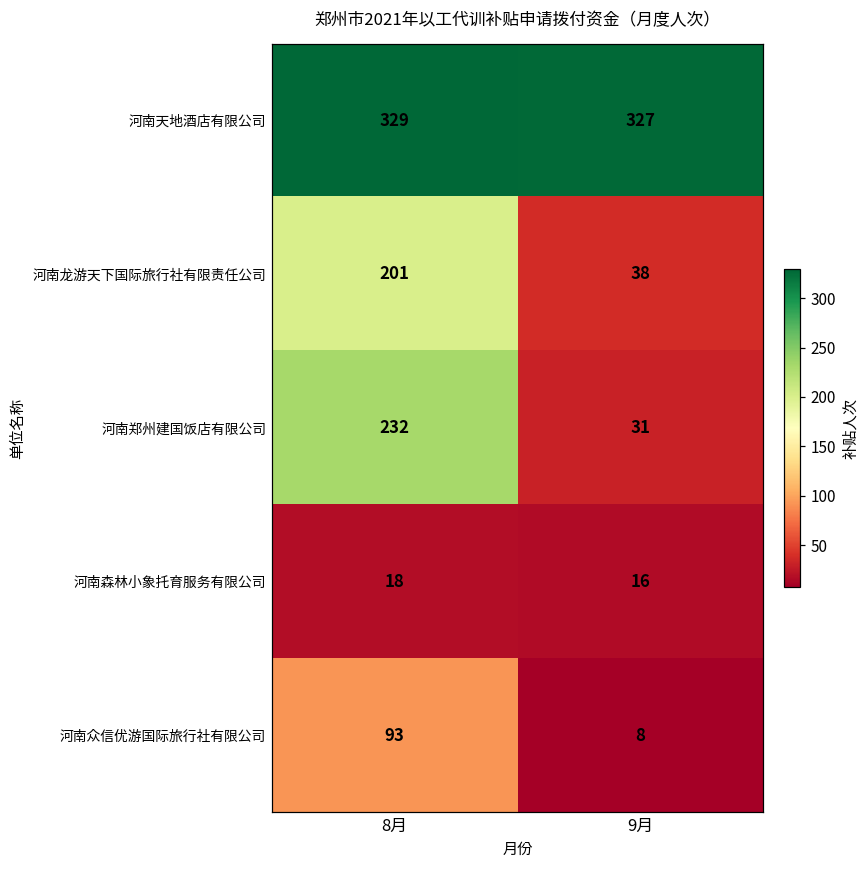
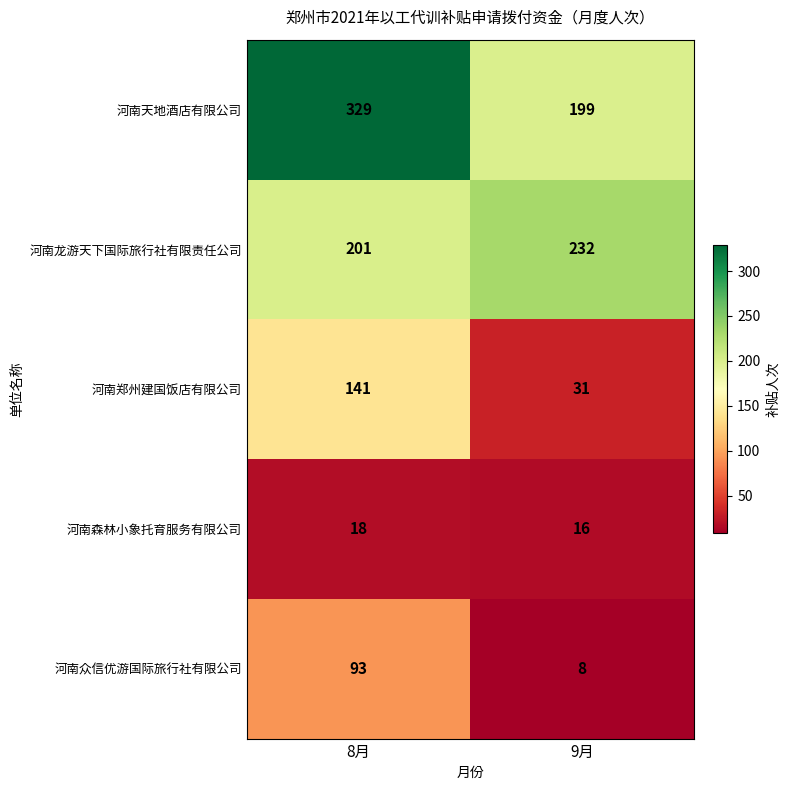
河南天地酒店有限公司, 9月: 327 -> 199
河南龙游天下国际旅行社有限责任公司, 9月: 38 -> 232
河南郑州建国饭店有限公司, 8月: 232 -> 141
